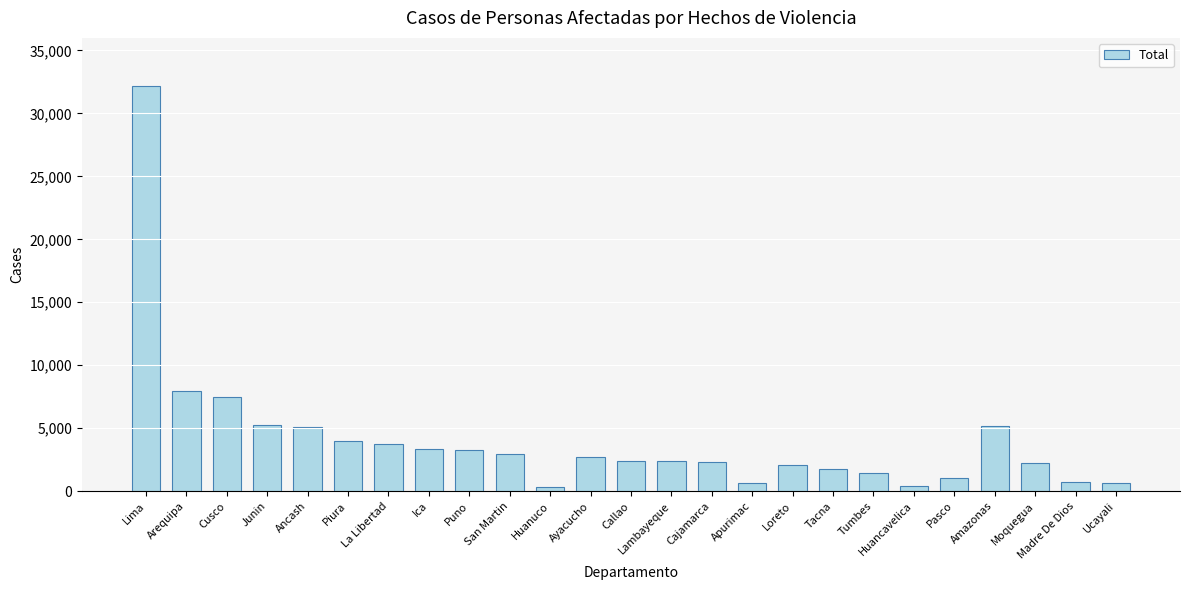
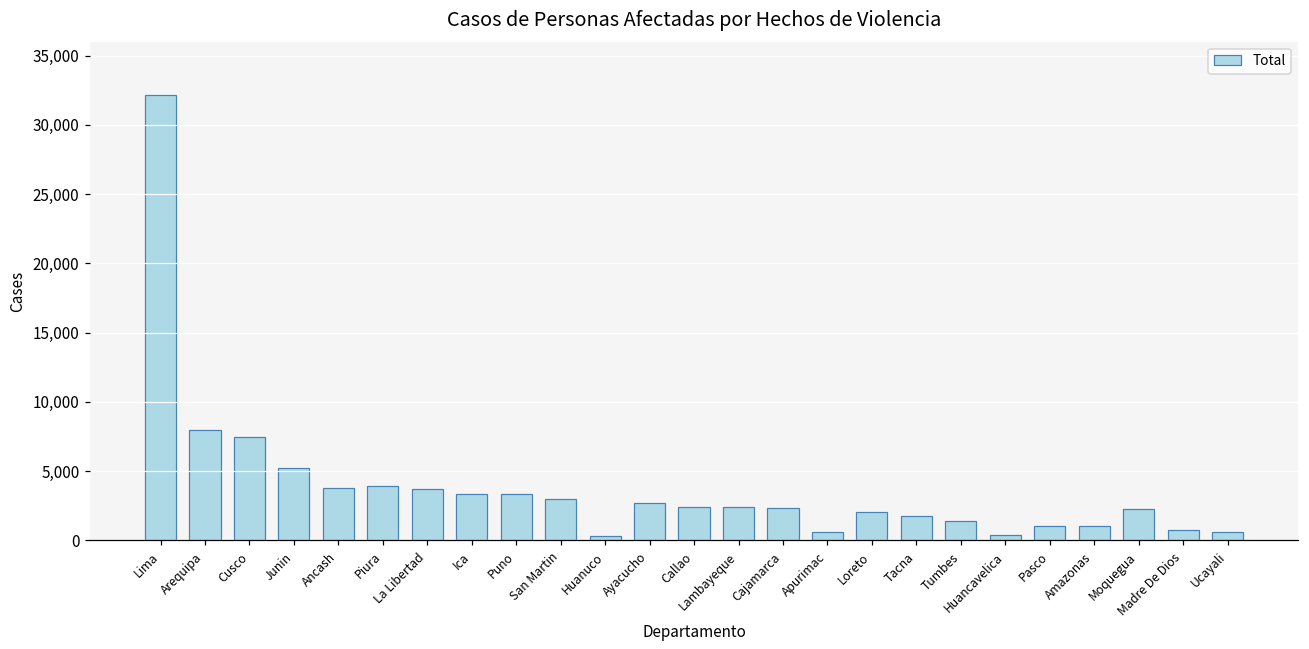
Ancash: 5,100 -> 3,800
Amazonas: 5,200 -> 1,000
